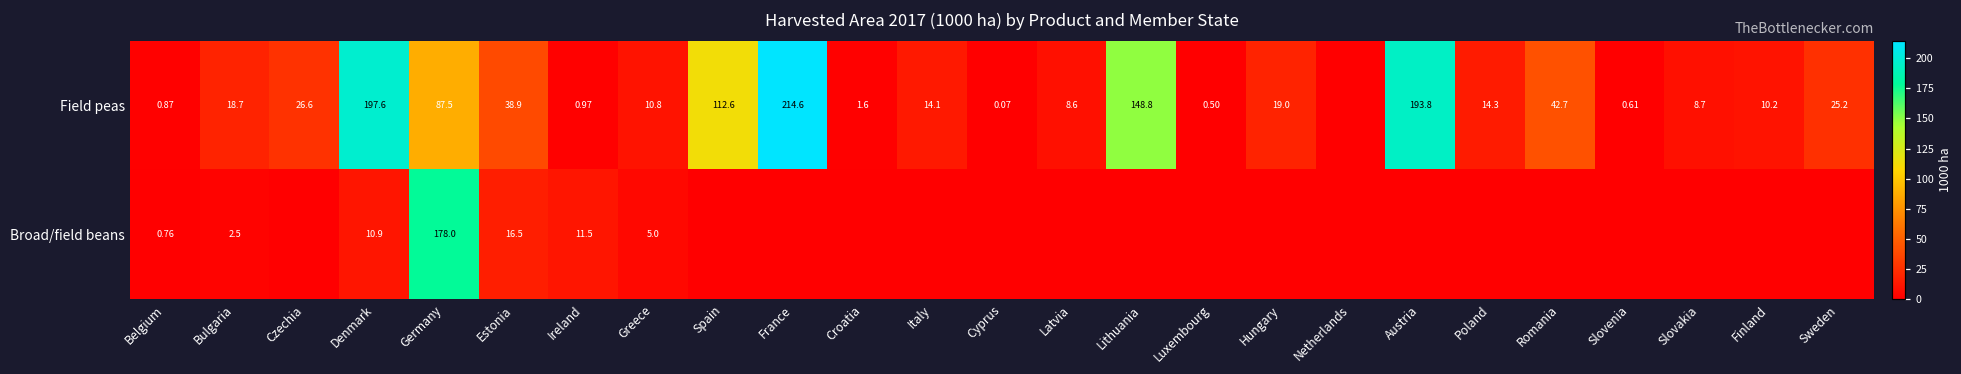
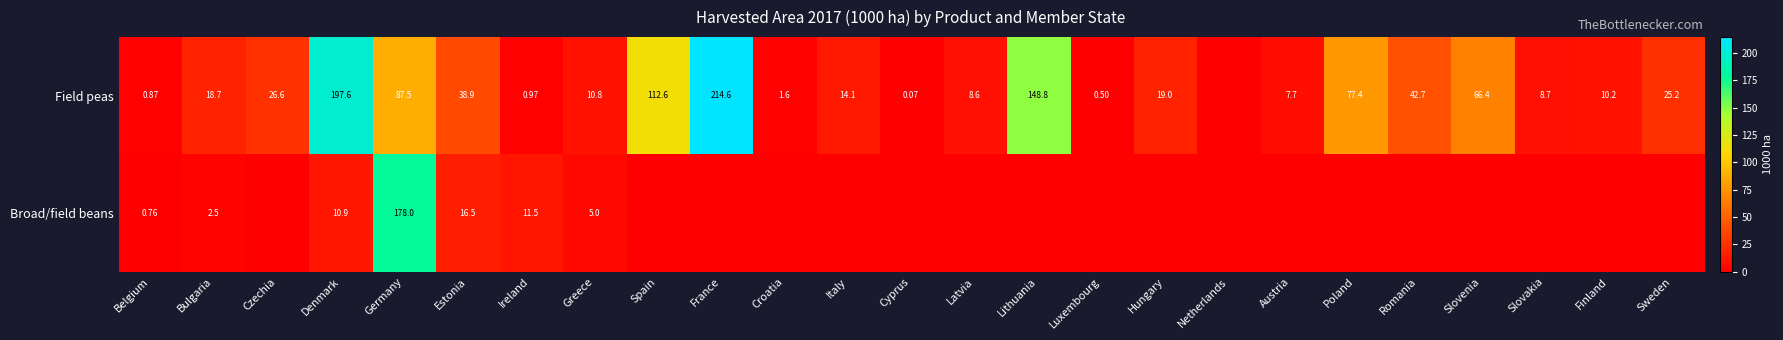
Field peas, Austria: 193.8 -> 7.7
Field peas, Poland: 14.3 -> 77.4
Field peas, Slovenia: 0.61 -> 66.4
